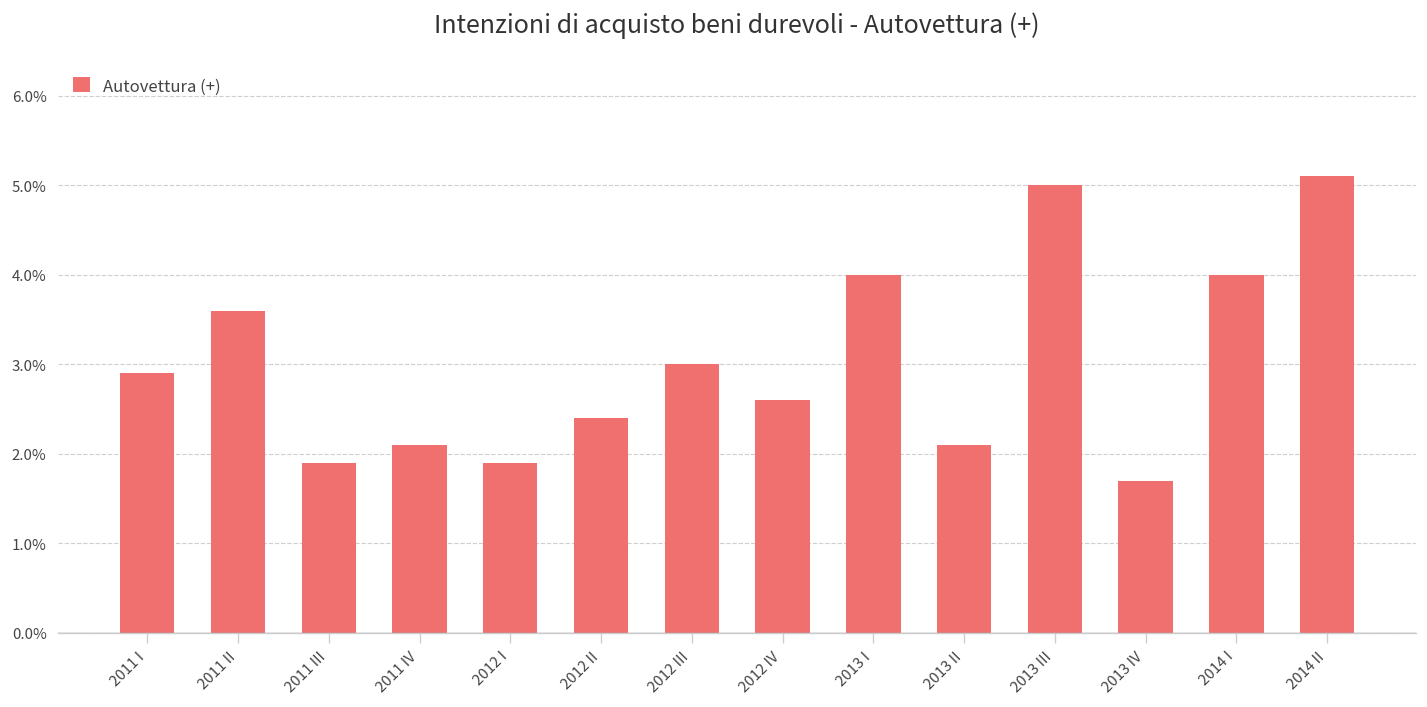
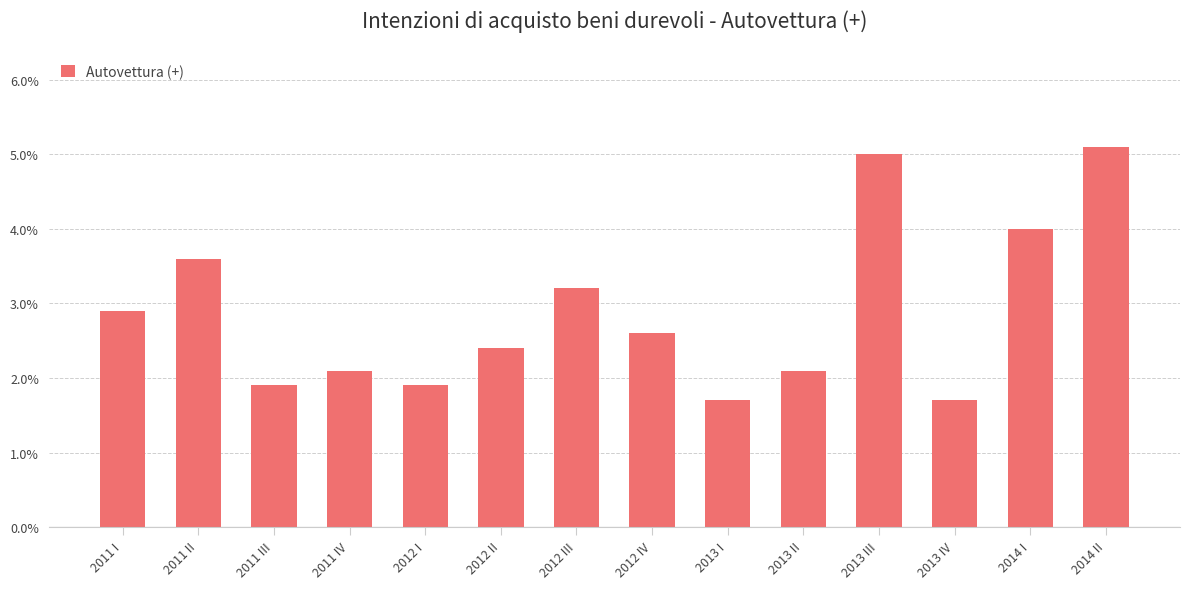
2012 III: 3.0% -> 3.2%
2013 I: 4.0% -> 1.7%
